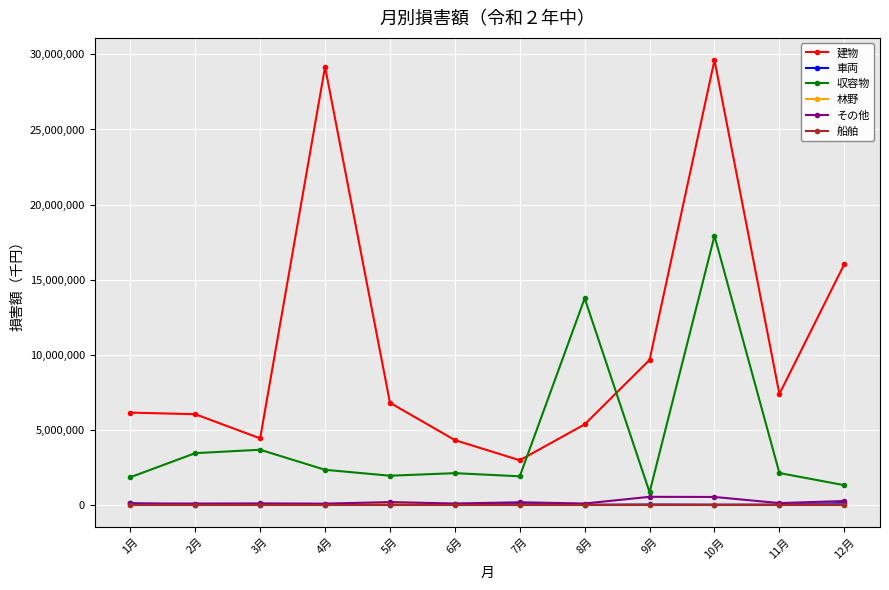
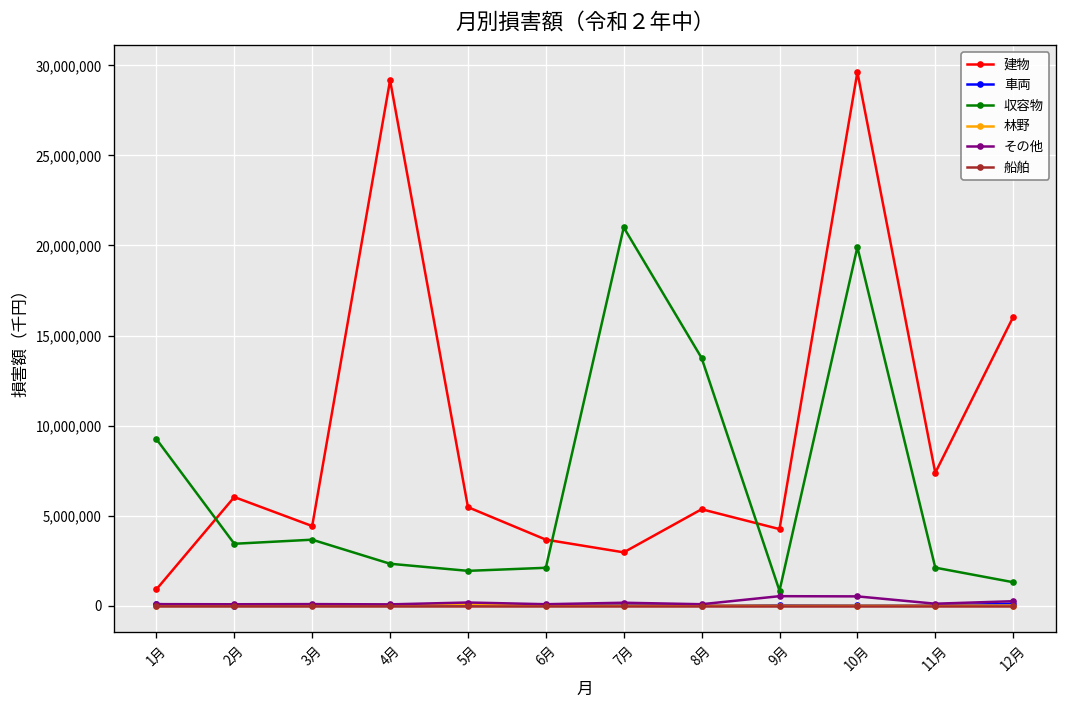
建物, 1月: 6,100,000 -> 900,000
収容物, 1月: 1,800,000 -> 9,200,000
建物, 5月: 6,800,000 -> 5,500,000
建物, 6月: 4,300,000 -> 3,700,000
収容物, 7月: 1,900,000 -> 21,000,000
建物, 9月: 9,700,000 -> 4,300,000
収容物, 10月: 17,900,000 -> 19,900,000
